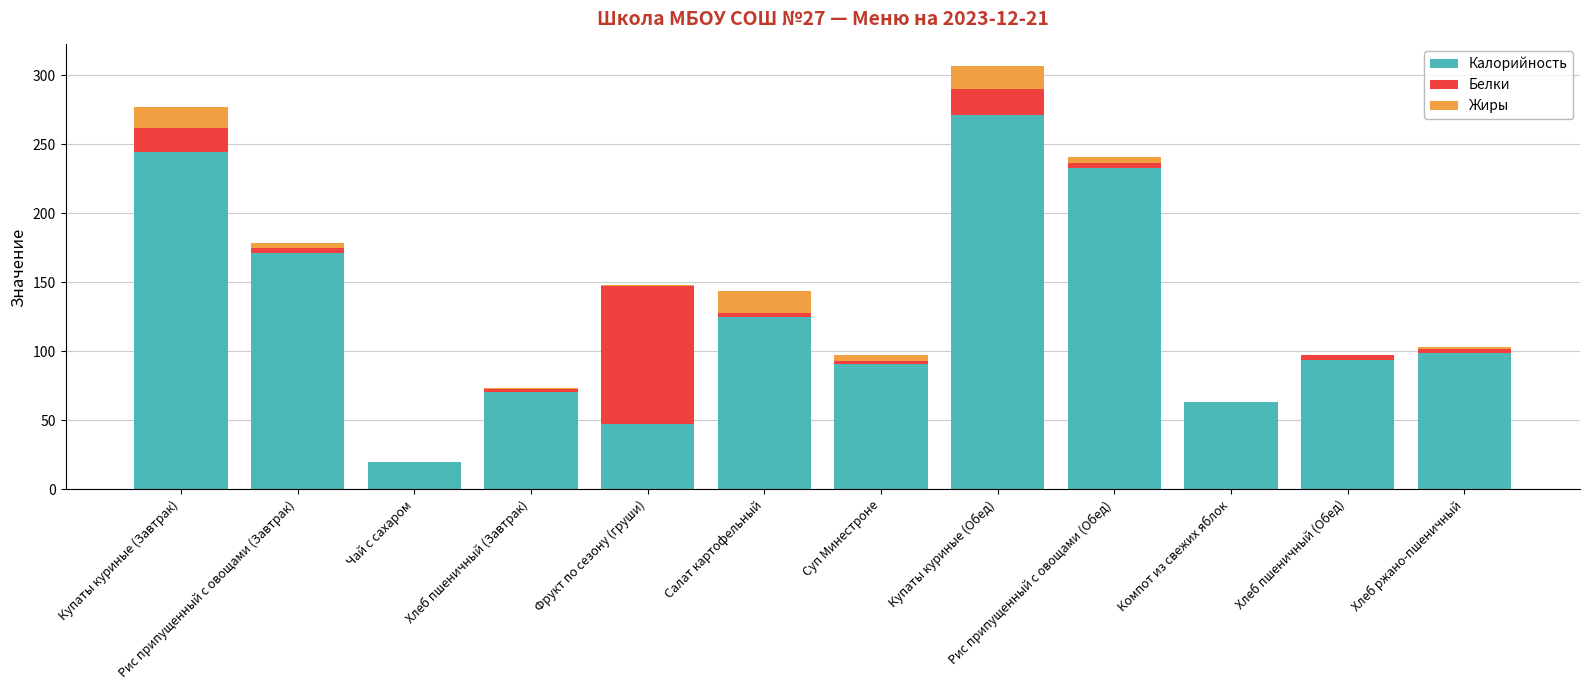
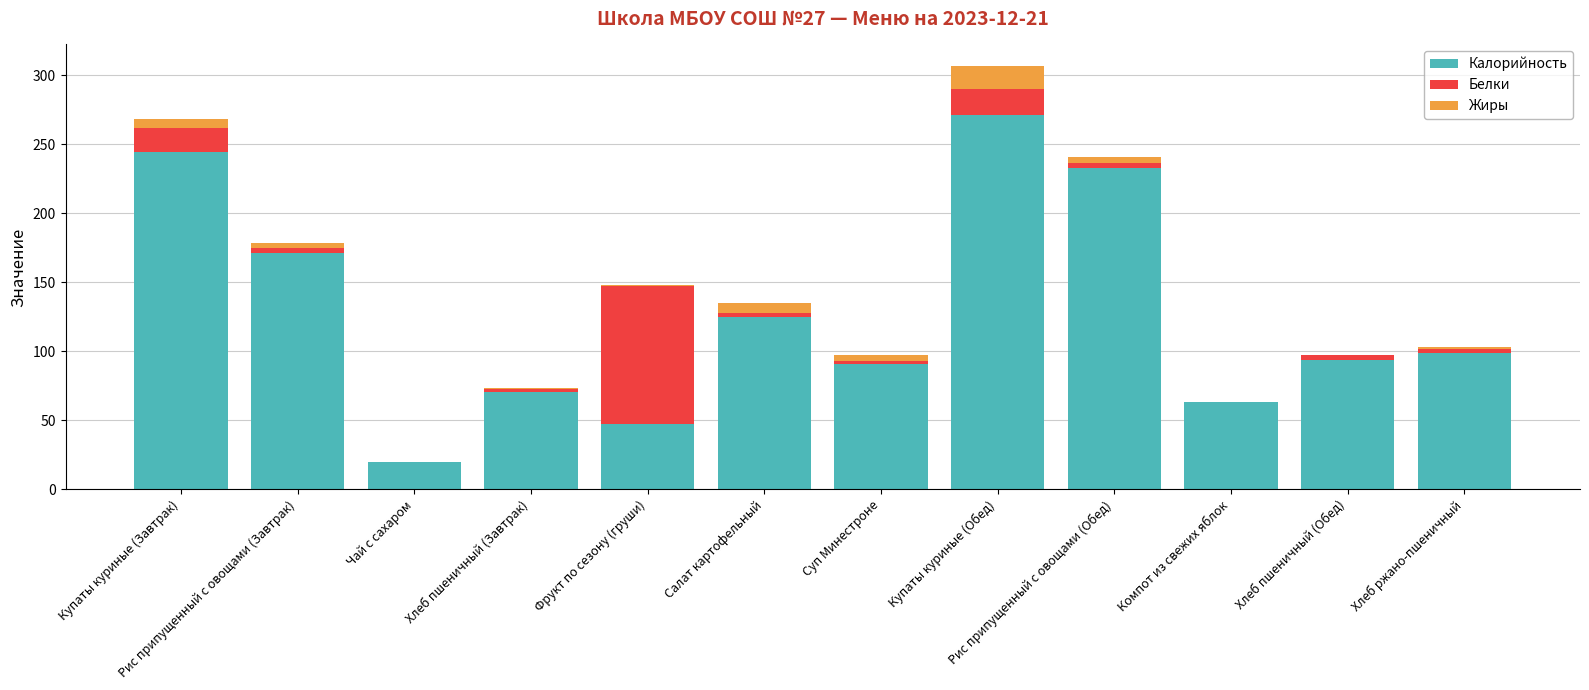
Жиры, Купаты куриные (Завтрак): 15 -> 7
Жиры, Салат картофельный: 16 -> 7
